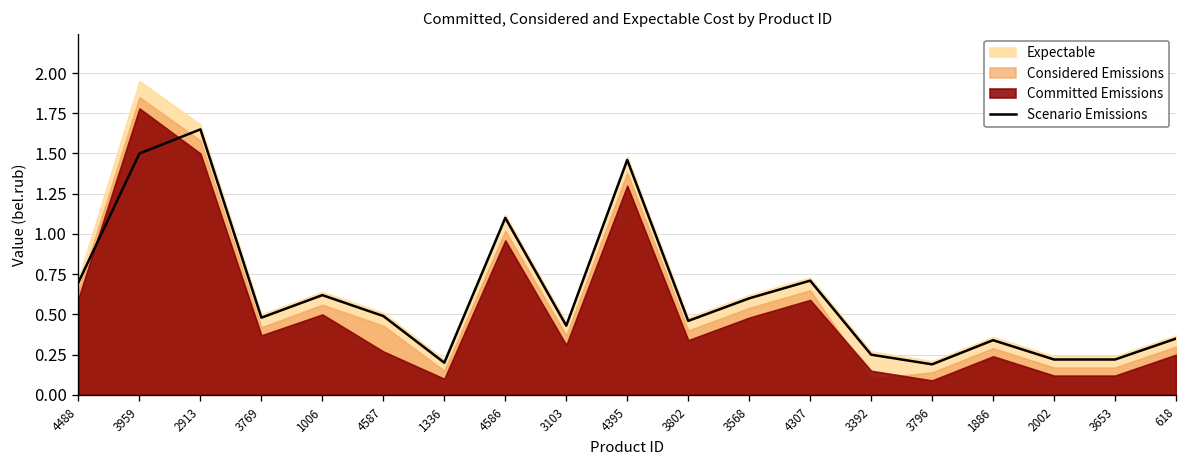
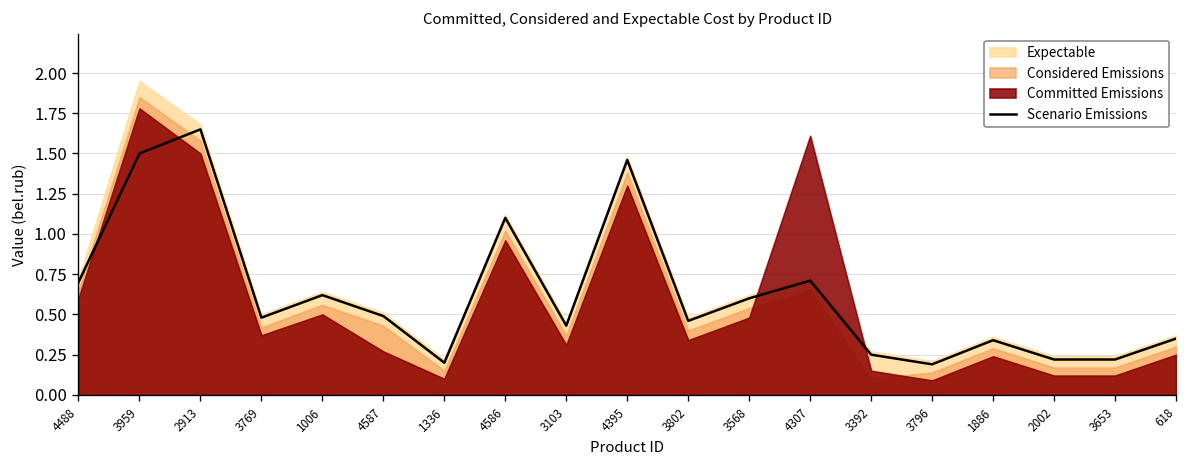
Committed Emissions, 4307: 0.59 -> 1.61
